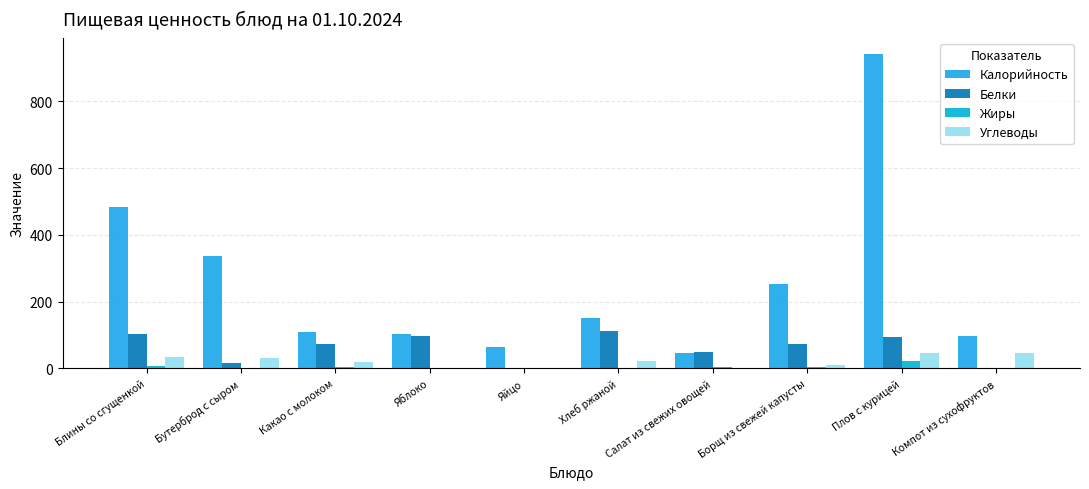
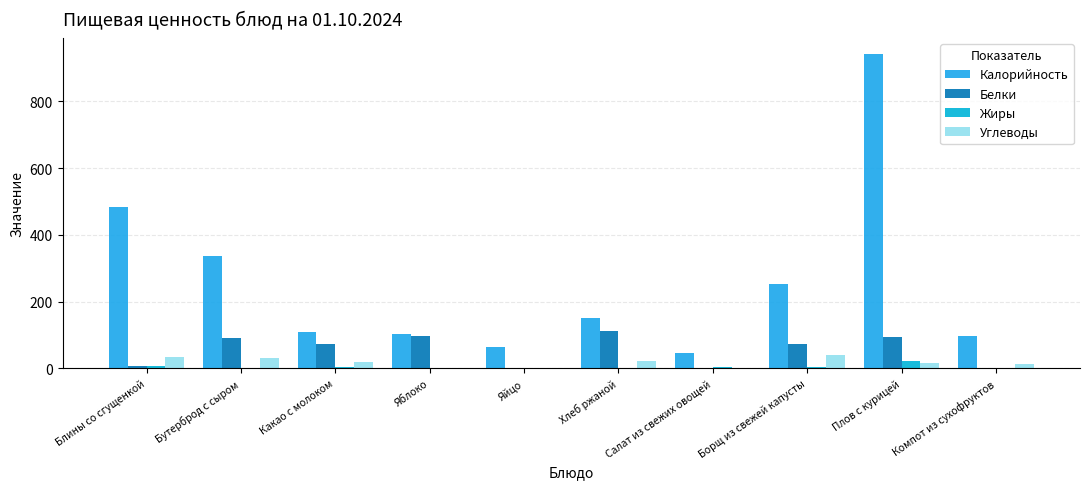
Белки, Блины со сгущенкой: 100 -> 10
Белки, Бутерброд с сыром: 20 -> 90
Белки, Салат из свежих овощей: 50 -> 0
Углеводы, Борщ из свежей капусты: 10 -> 40
Углеводы, Плов с курицей: 50 -> 20
Углеводы, Компот из сухофруктов: 50 -> 10
